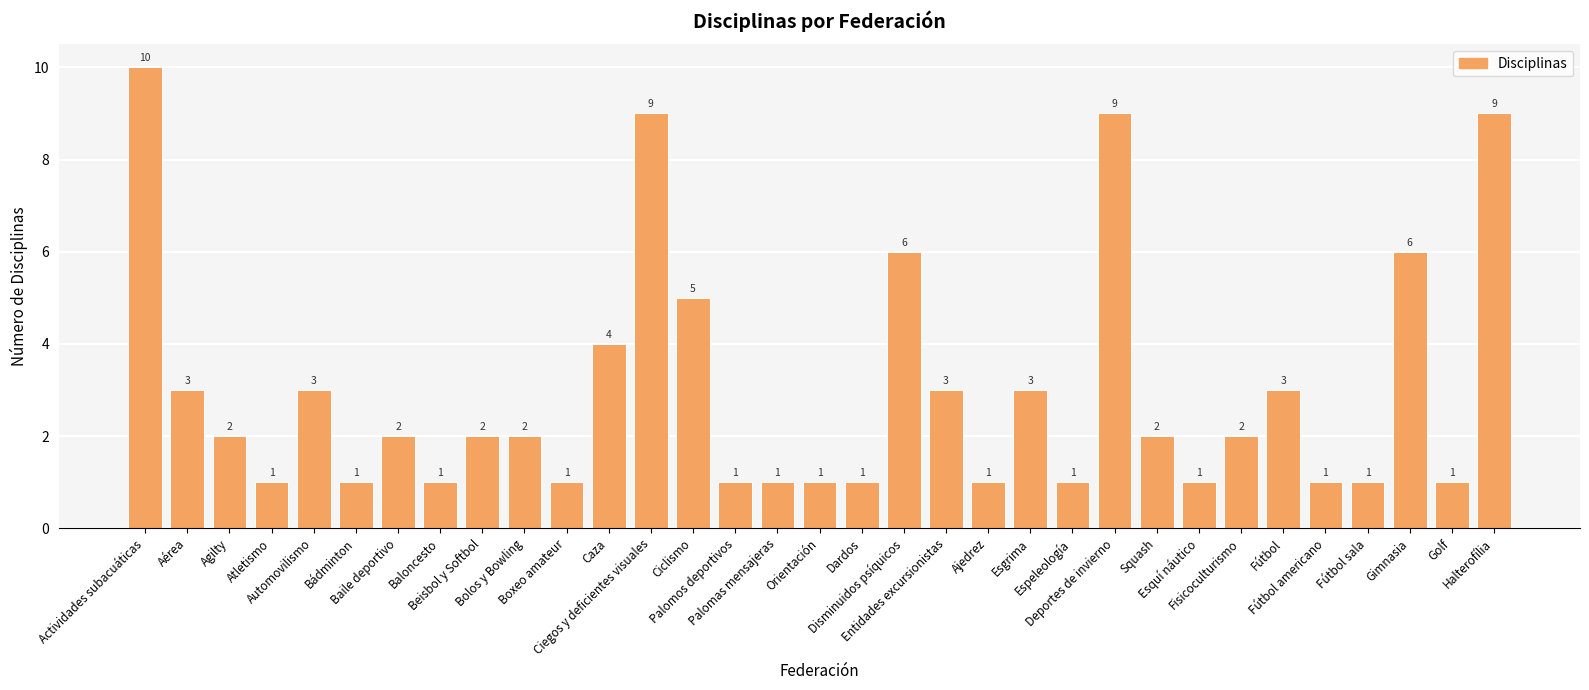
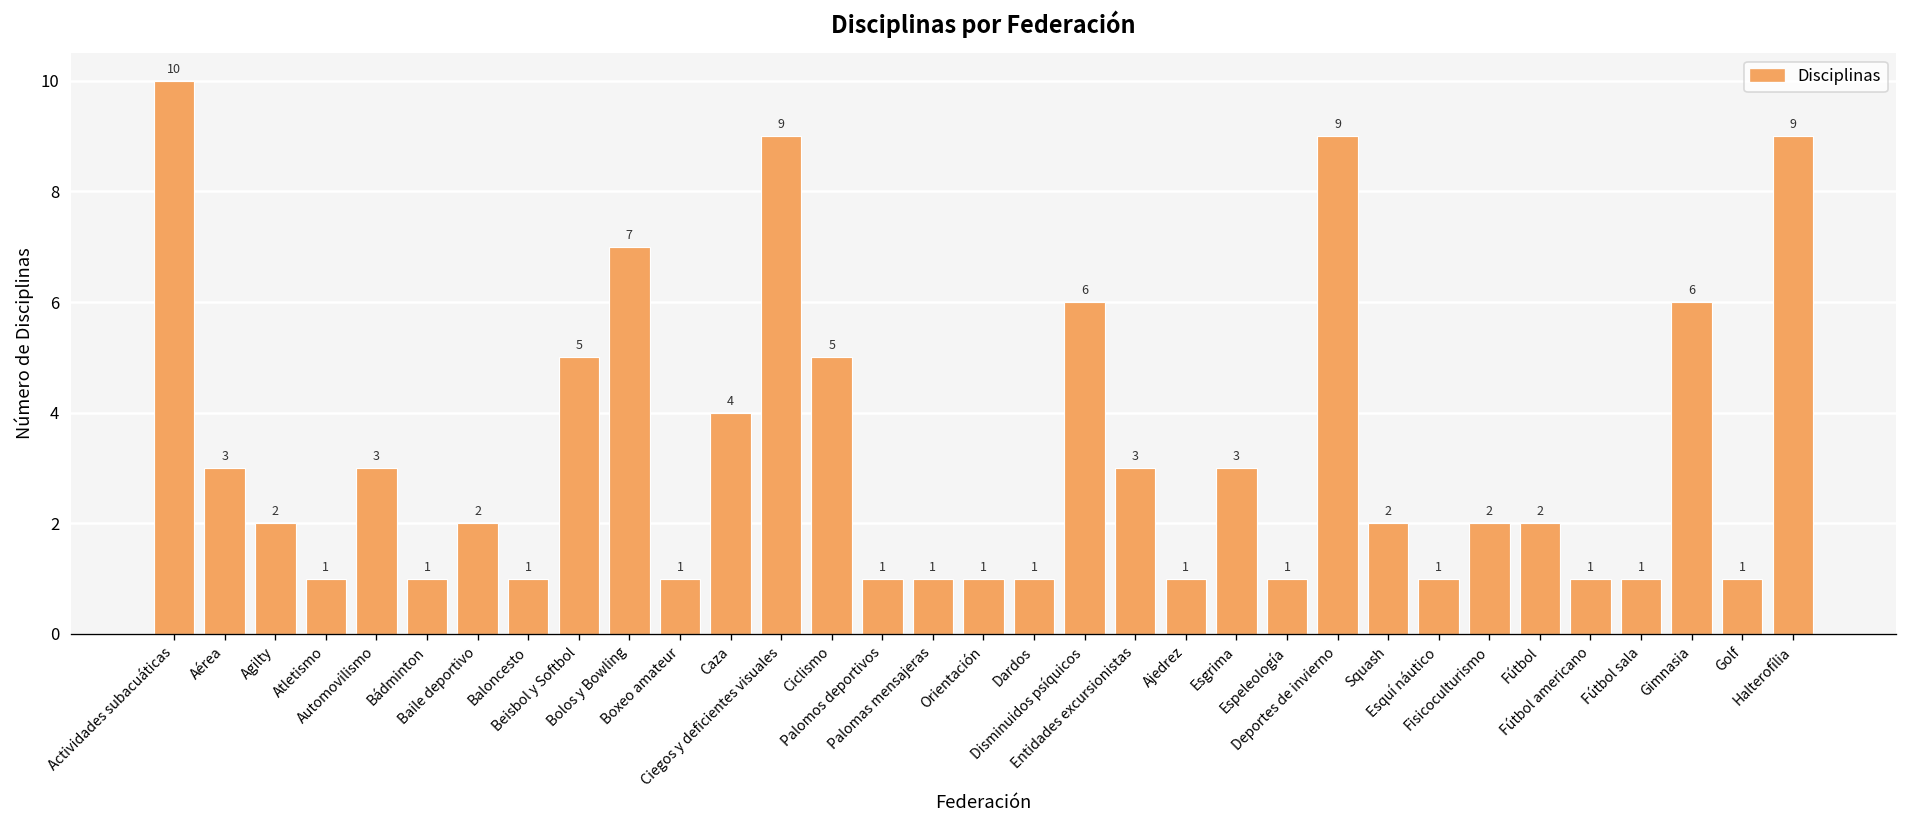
Beisbol y Softbol: 2 -> 5
Bolos y Bowling: 2 -> 7
Fútbol: 3 -> 2
